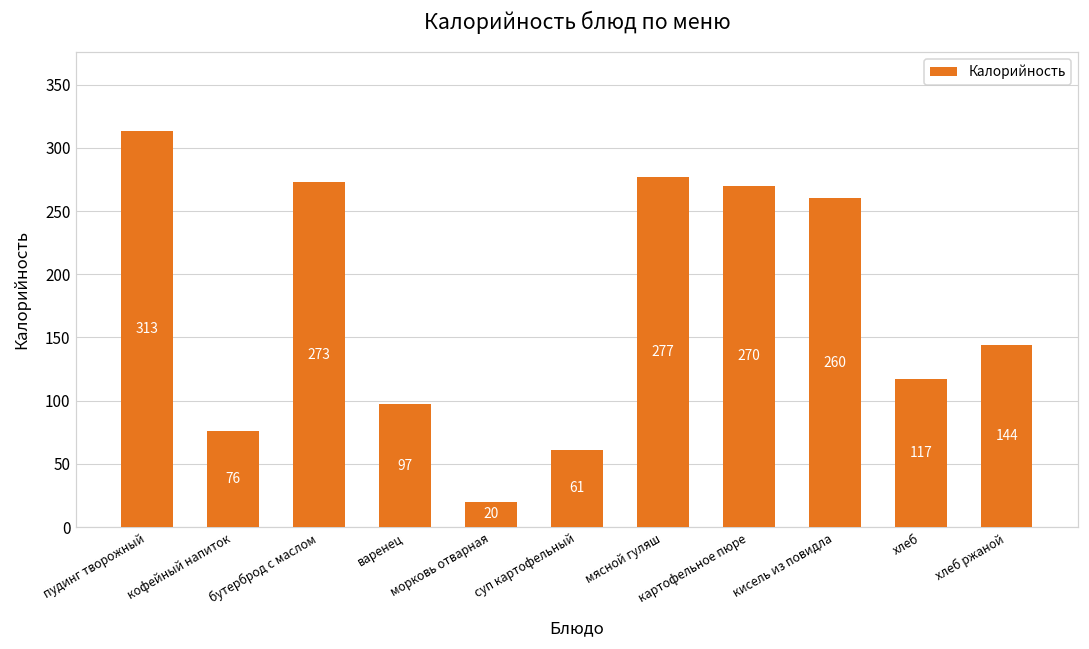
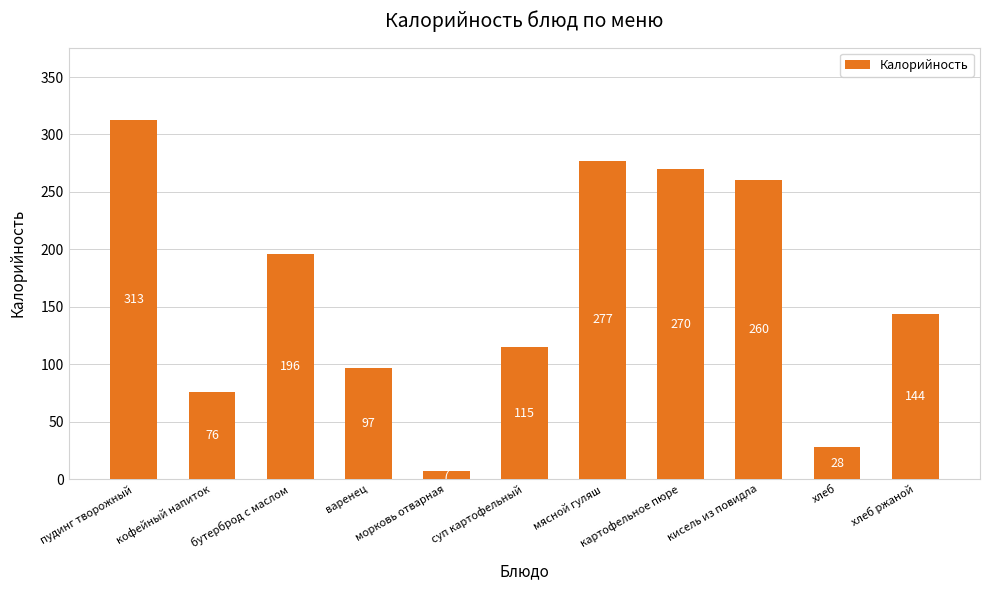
бутерброд с маслом: 273 -> 196
морковь отварная: 20 -> 7
суп картофельный: 61 -> 115
хлеб: 117 -> 28
